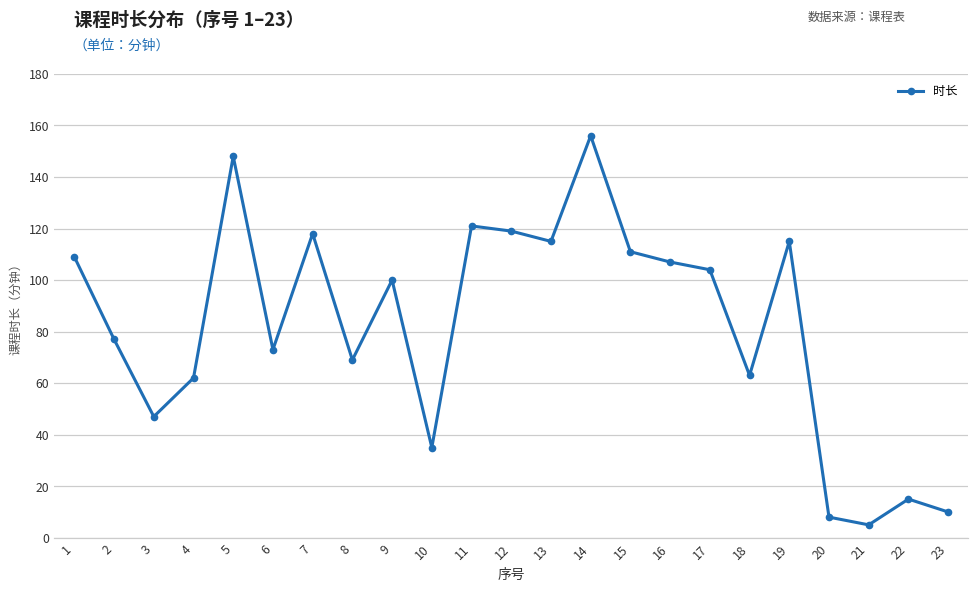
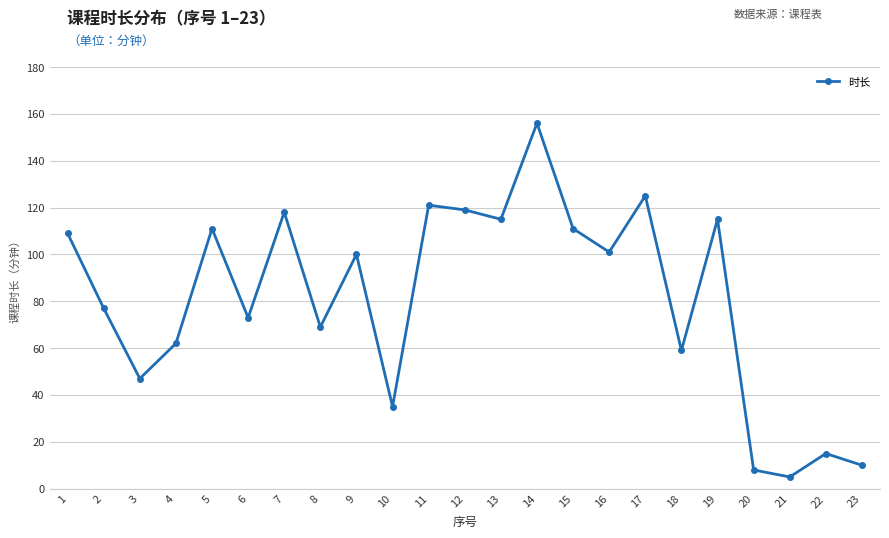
5: 148 -> 111
16: 107 -> 101
17: 104 -> 125
18: 63 -> 59
